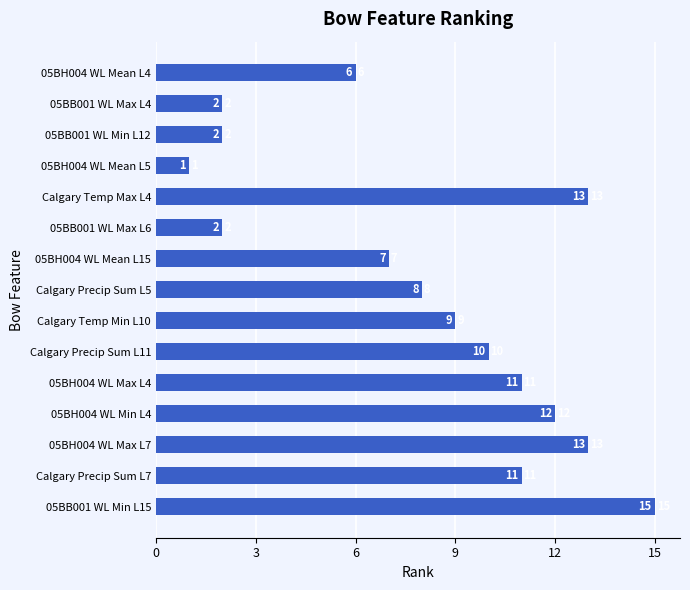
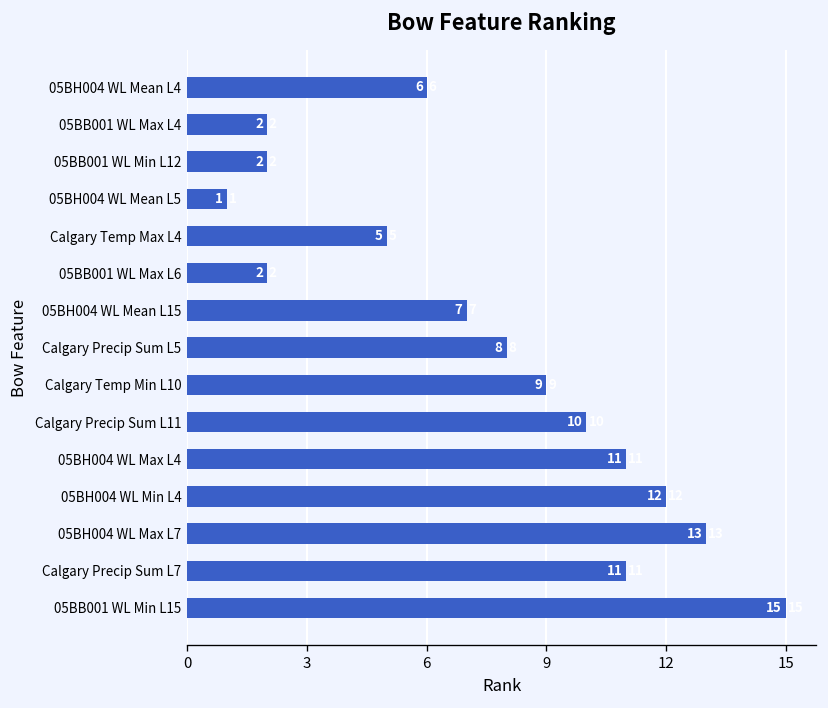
Calgary Temp Max L4: 13 -> 5
